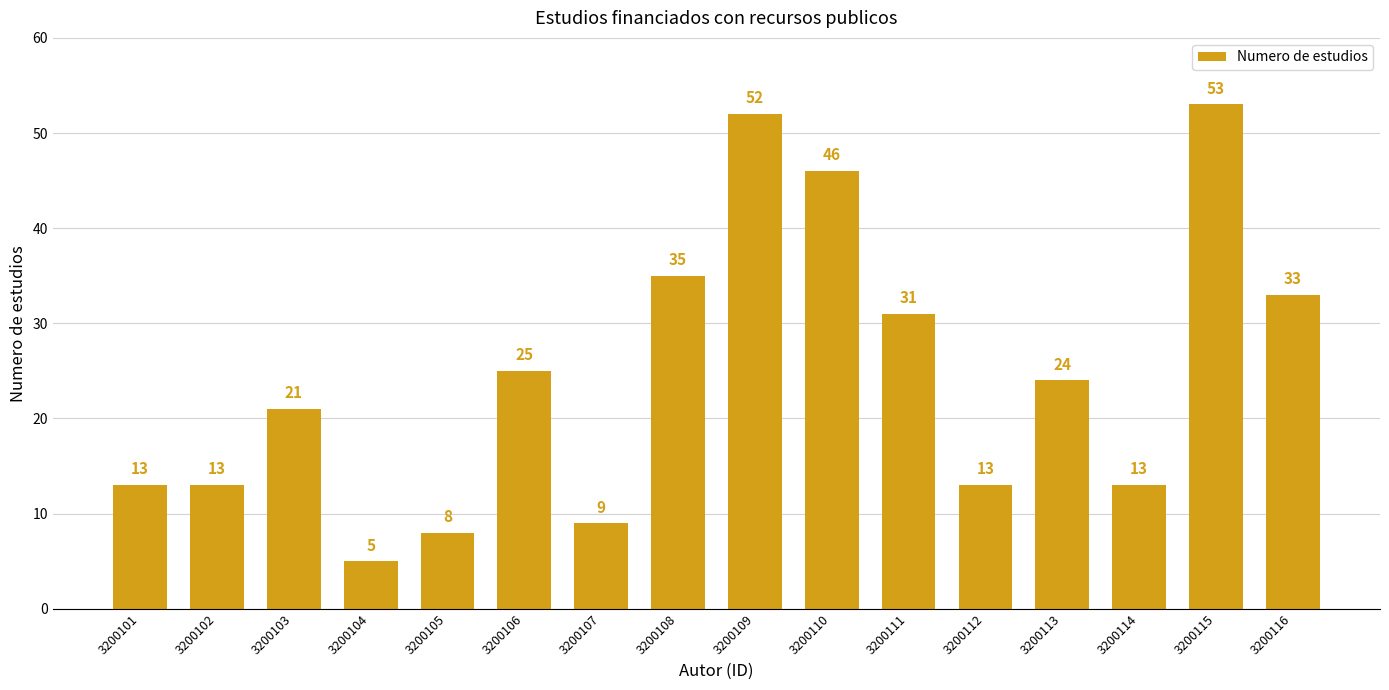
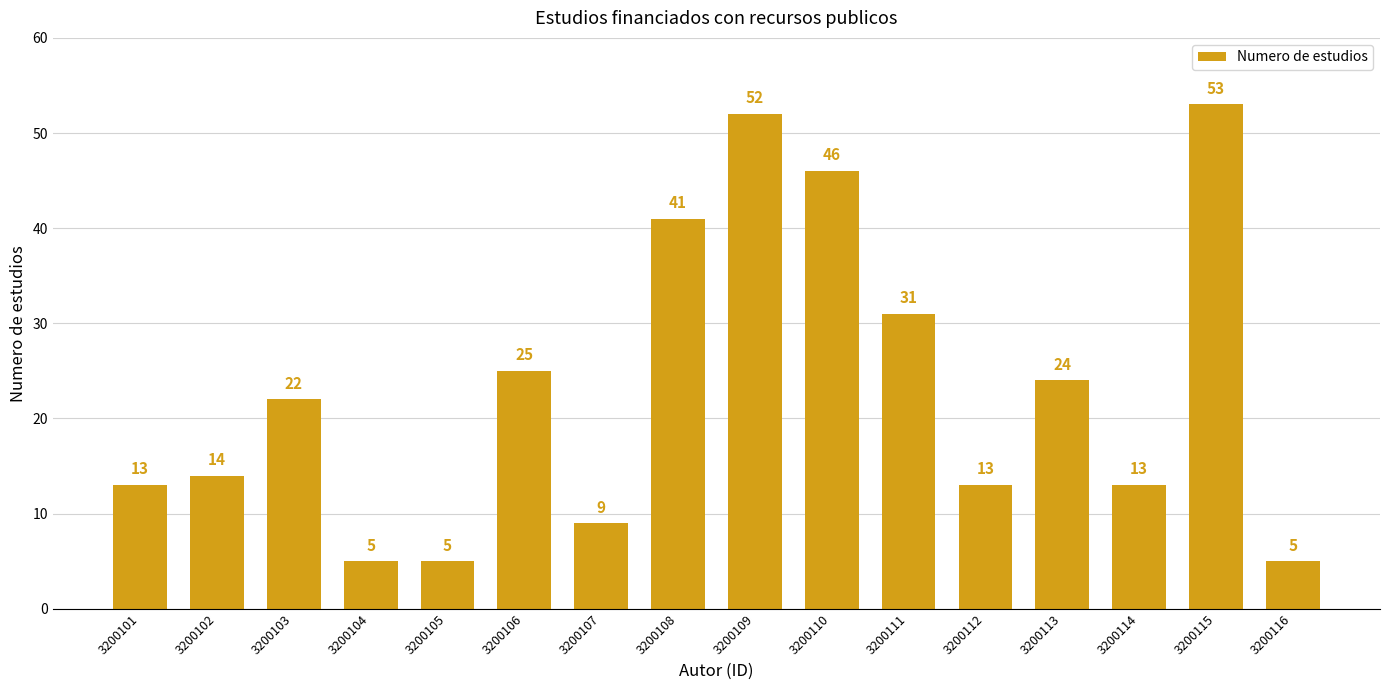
3200102: 13 -> 14
3200103: 21 -> 22
3200105: 8 -> 5
3200108: 35 -> 41
3200116: 33 -> 5
